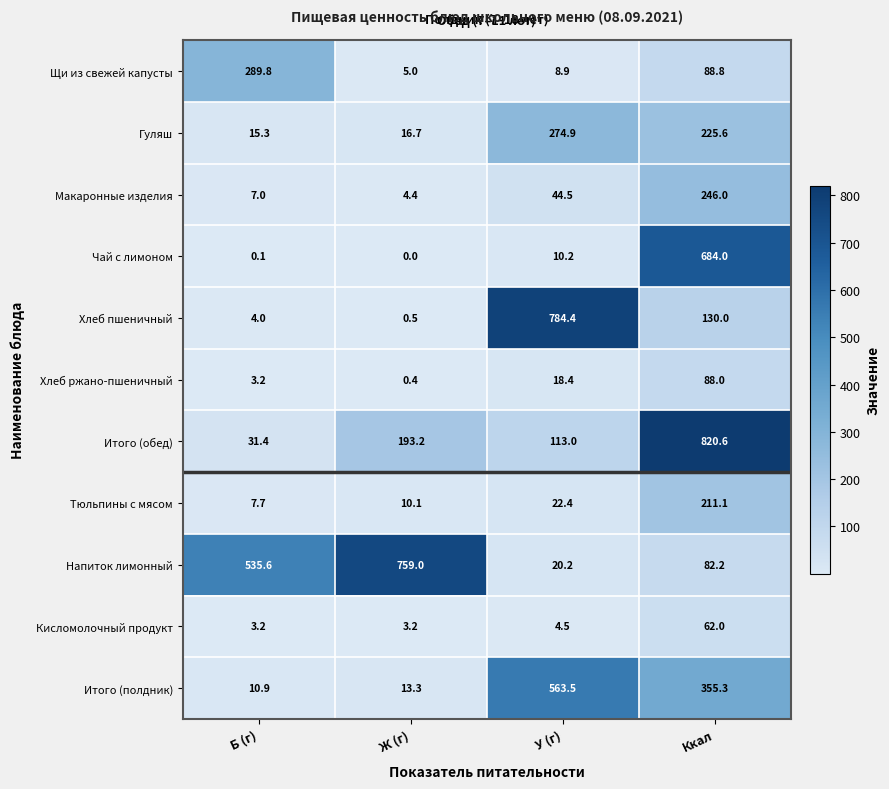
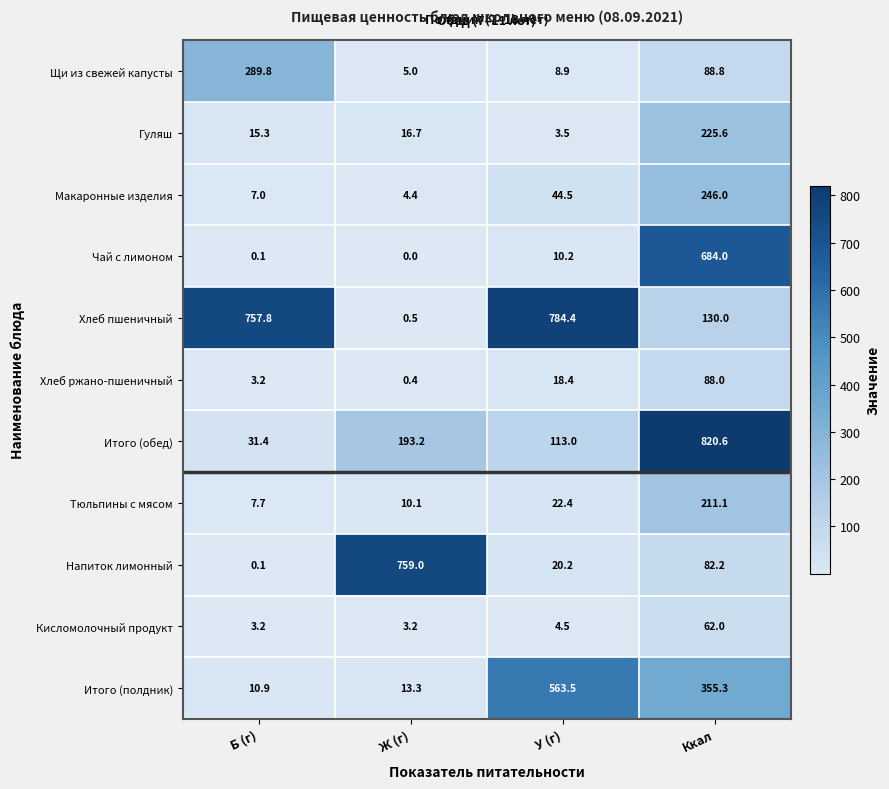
Гуляш, У (г): 274.9 -> 3.5
Хлеб пшеничный, Б (г): 4.0 -> 757.8
Напиток лимонный, Б (г): 535.6 -> 0.1
